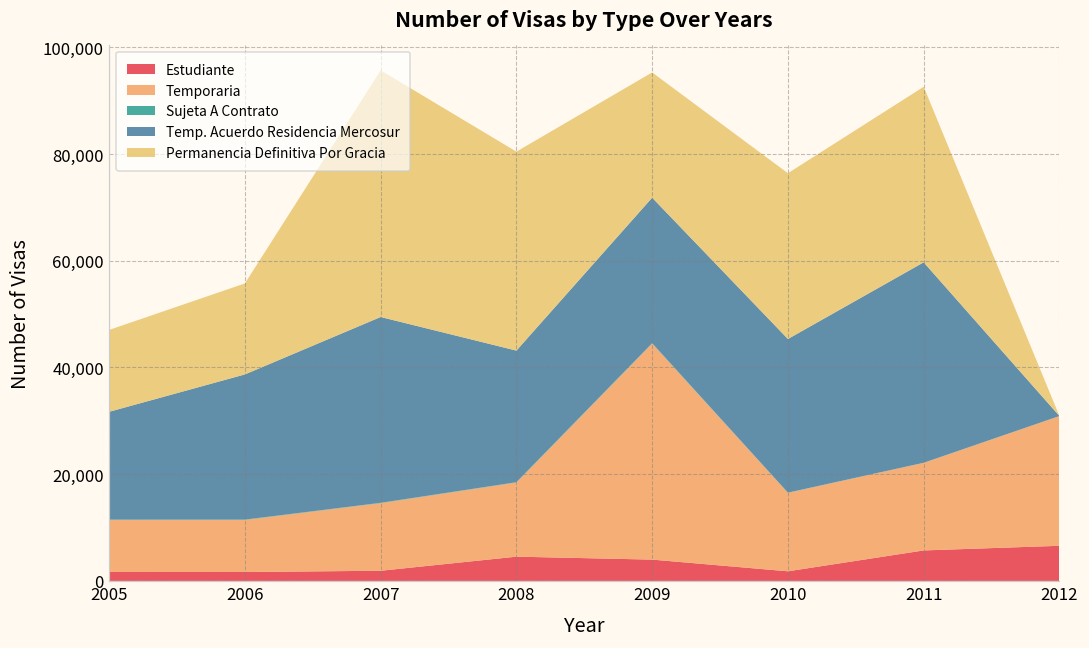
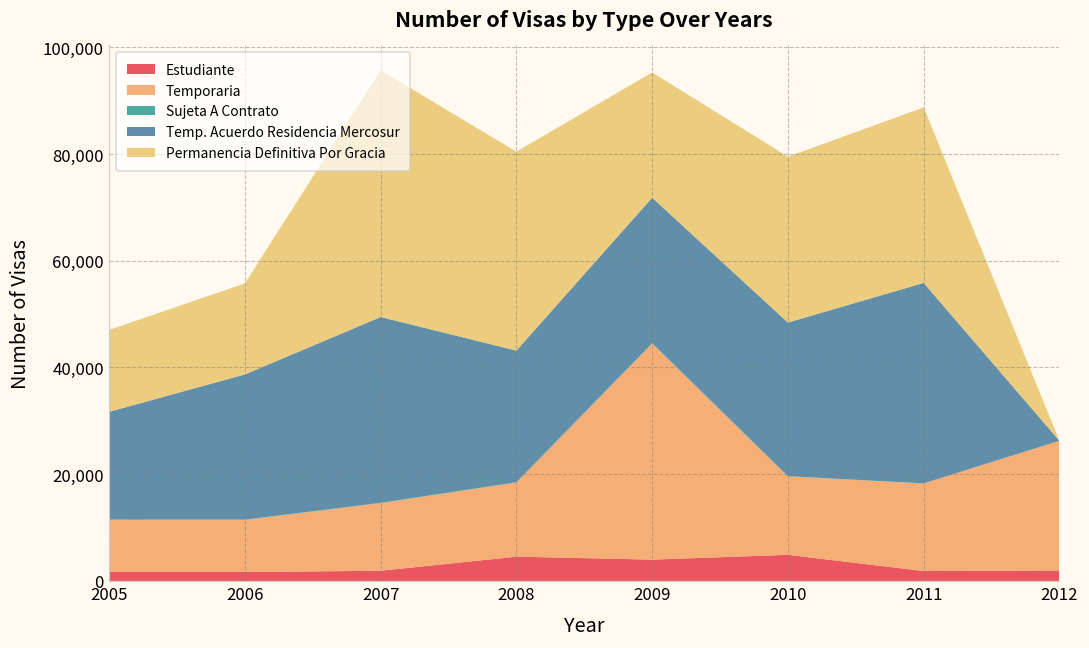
Estudiante, 2010: 2,000 -> 5,000
Estudiante, 2011: 6,000 -> 2,000
Estudiante, 2012: 7,000 -> 2,000
